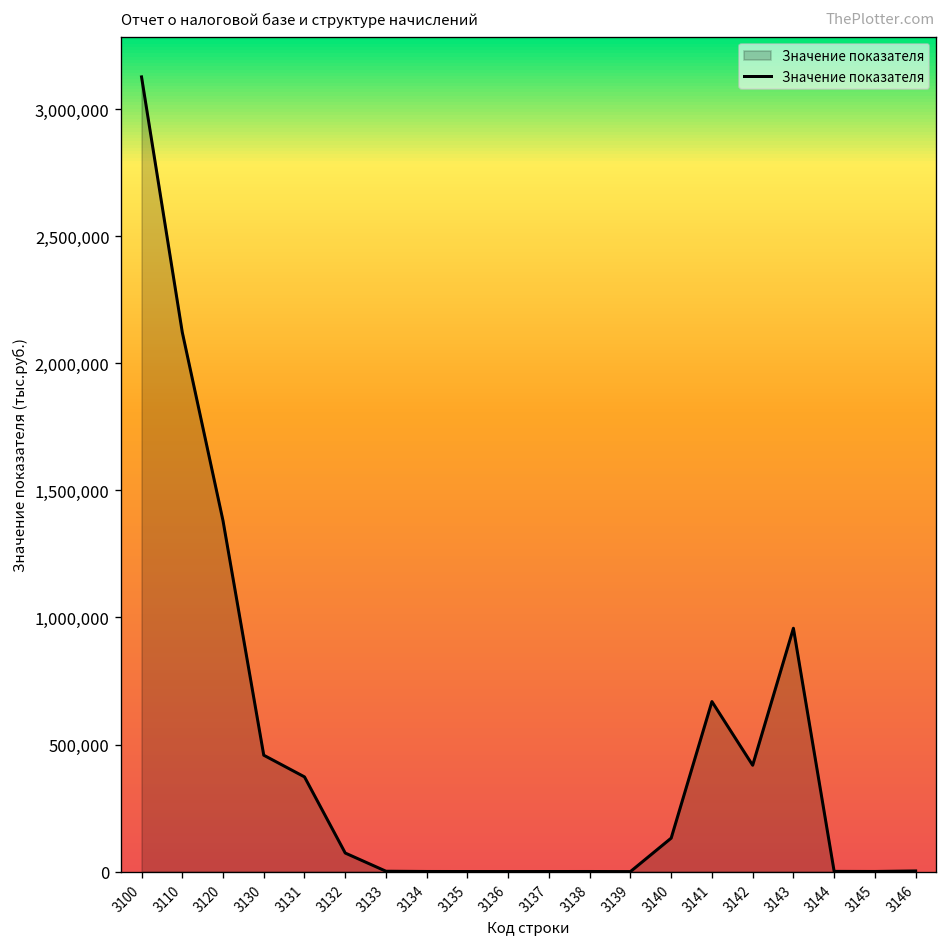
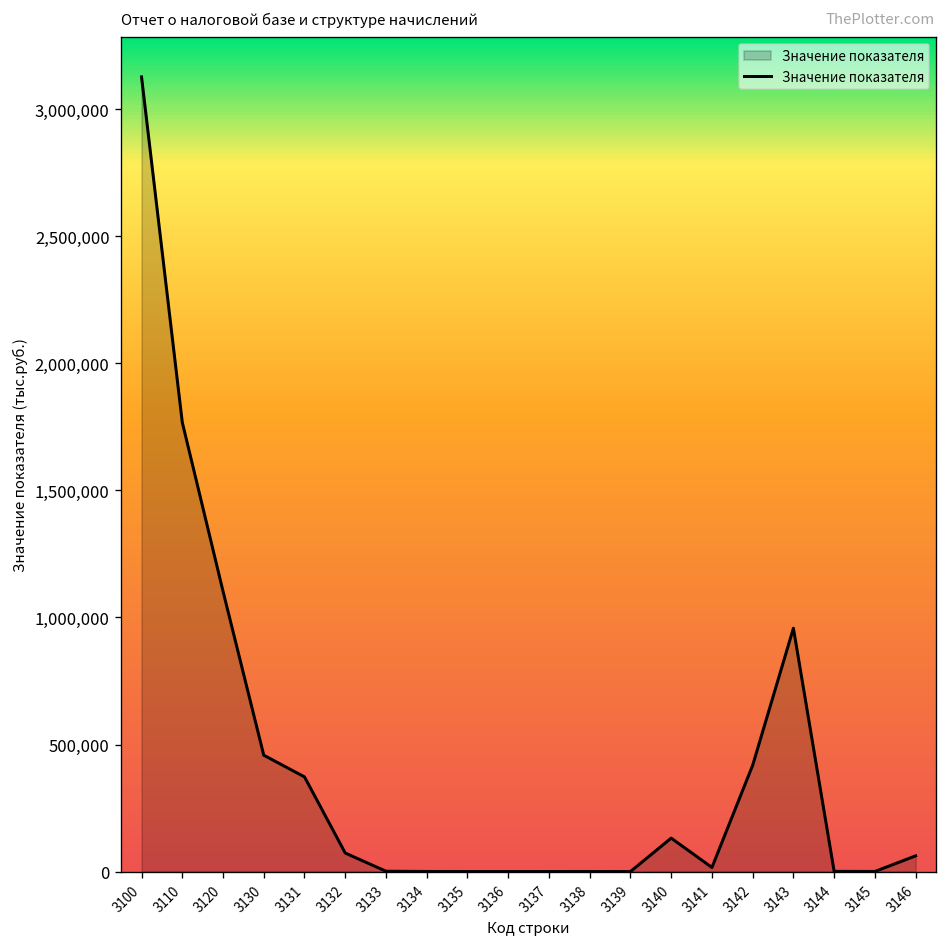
3110: 2,120,000 -> 1,770,000
3120: 1,380,000 -> 1,100,000
3141: 670,000 -> 20,000
3146: 0 -> 60,000
